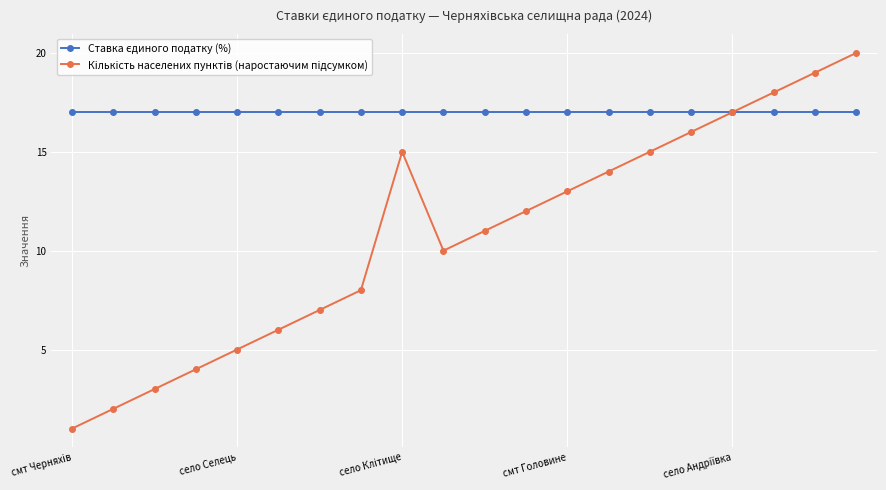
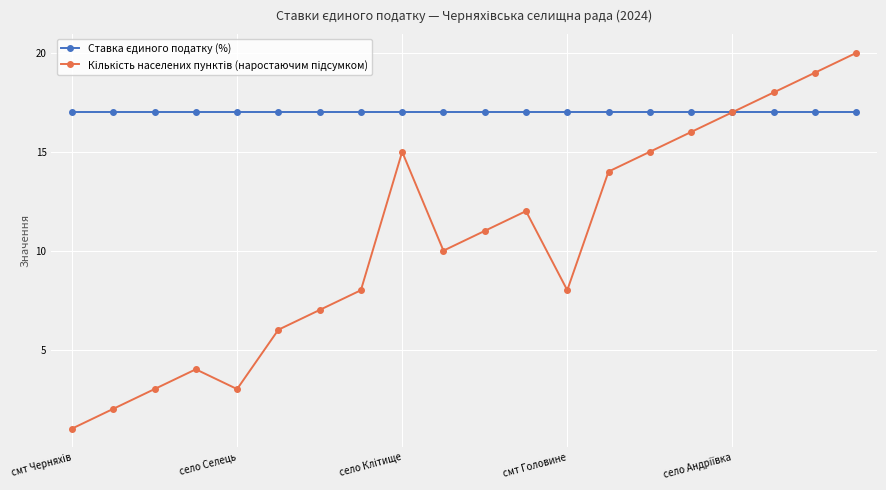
Кількість населених пунктів (наростаючим підсумком), село Селець: 5 -> 3
Кількість населених пунктів (наростаючим підсумком), смт Головине: 13 -> 8
